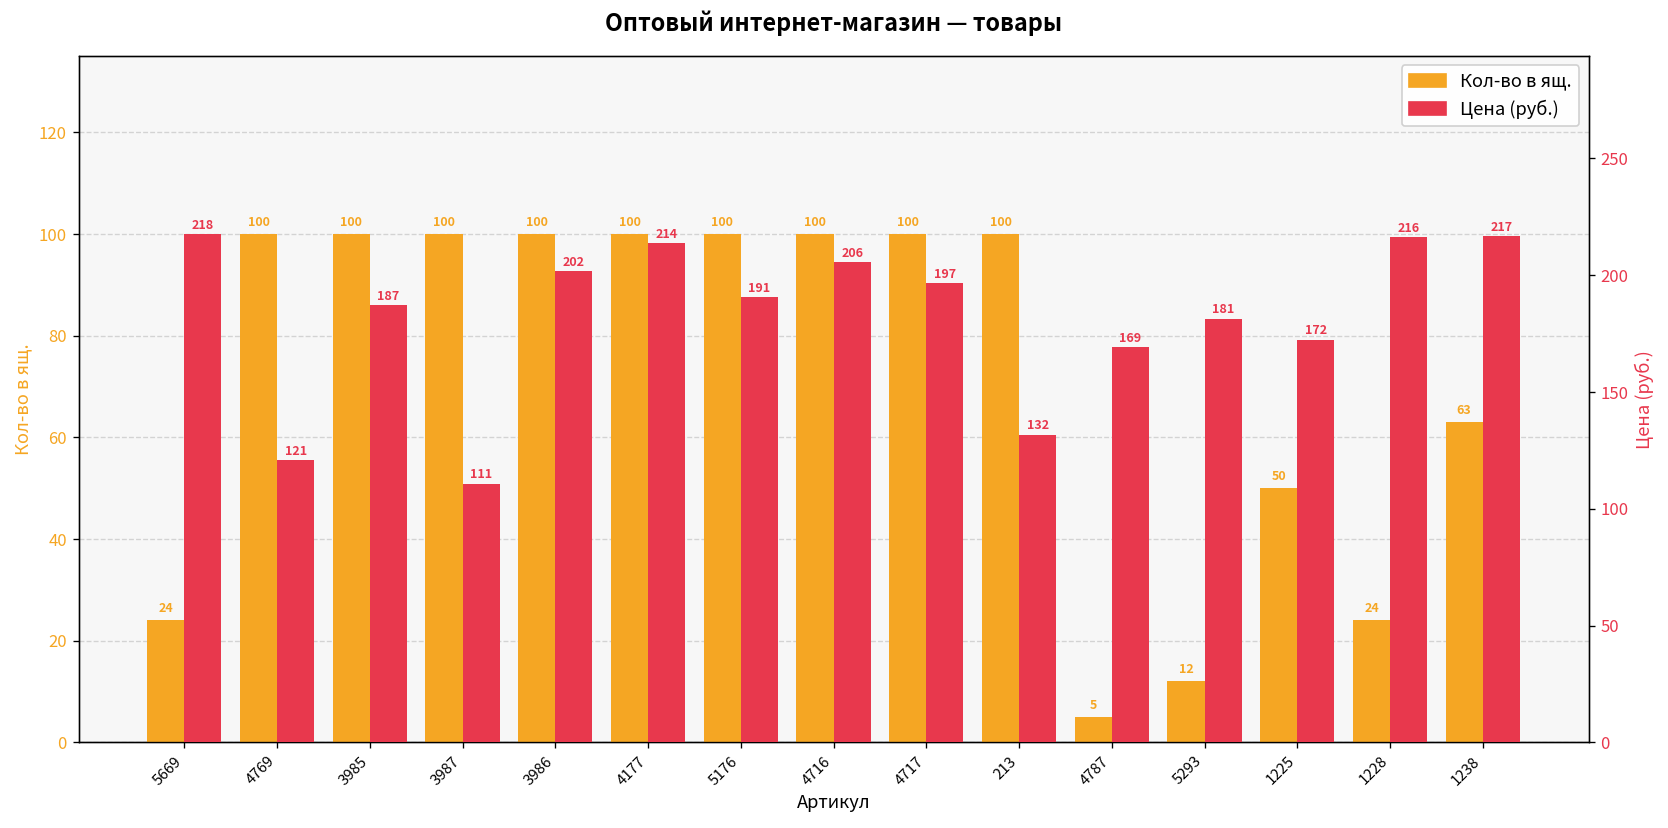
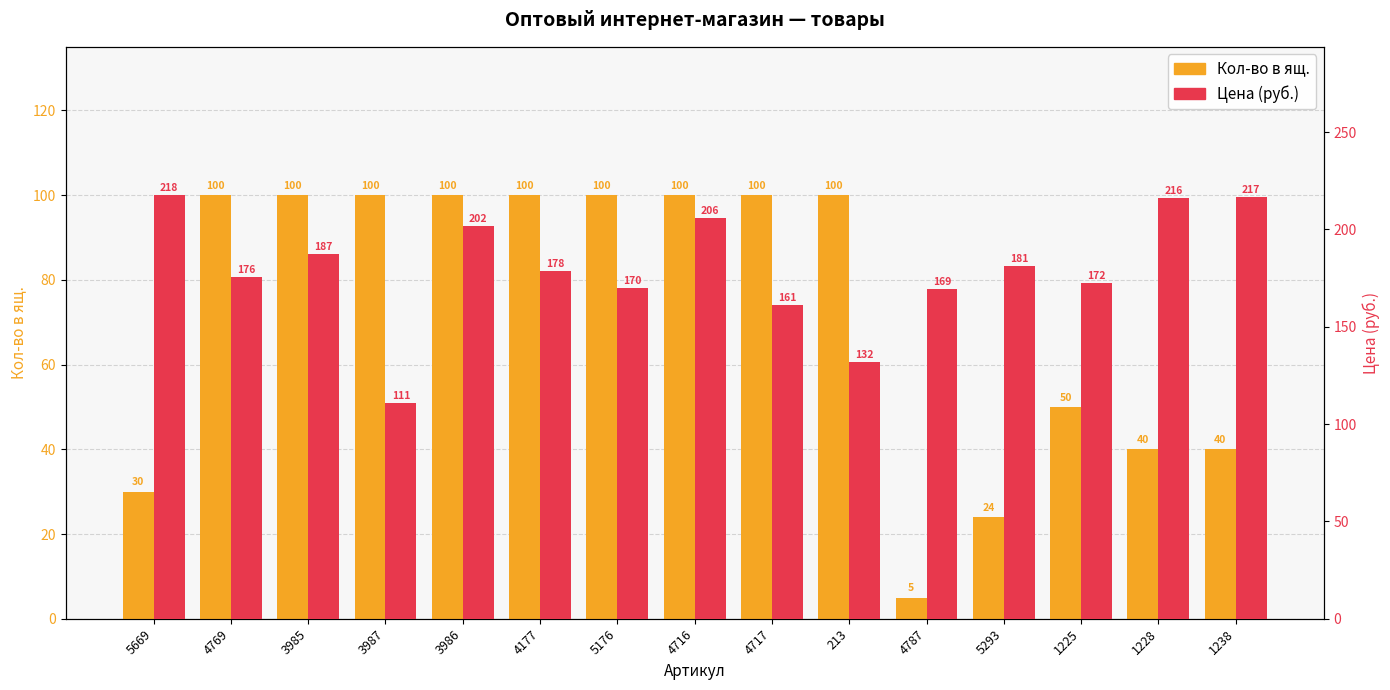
Кол-во в ящ., 5669: 24 -> 30
Кол-во в ящ., 5293: 12 -> 24
Кол-во в ящ., 1228: 24 -> 40
Кол-во в ящ., 1238: 63 -> 40
Цена (руб.), 4769: 121 -> 176
Цена (руб.), 4177: 214 -> 178
Цена (руб.), 5176: 191 -> 170
Цена (руб.), 4717: 197 -> 161
